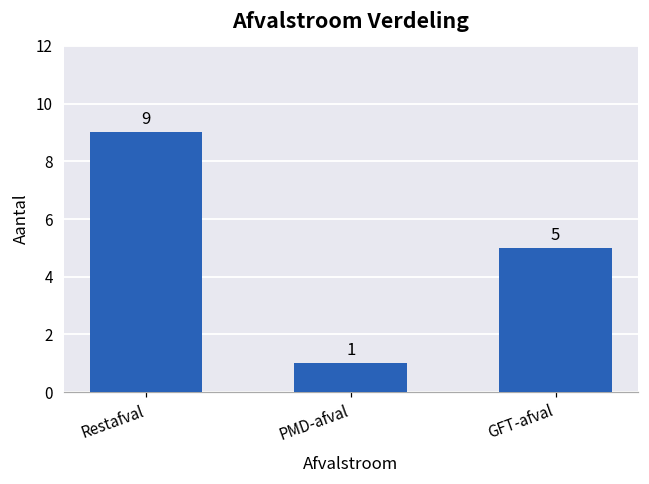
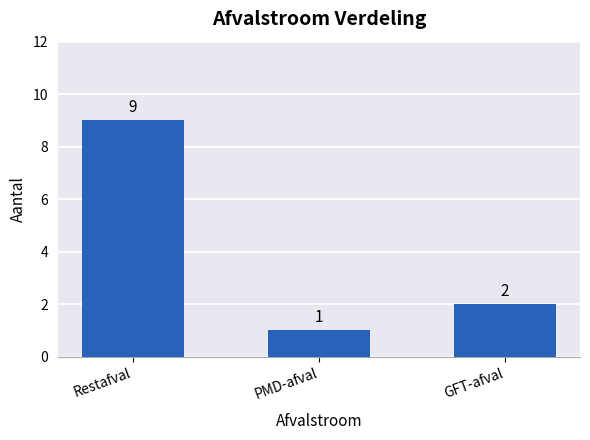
GFT-afval: 5 -> 2
